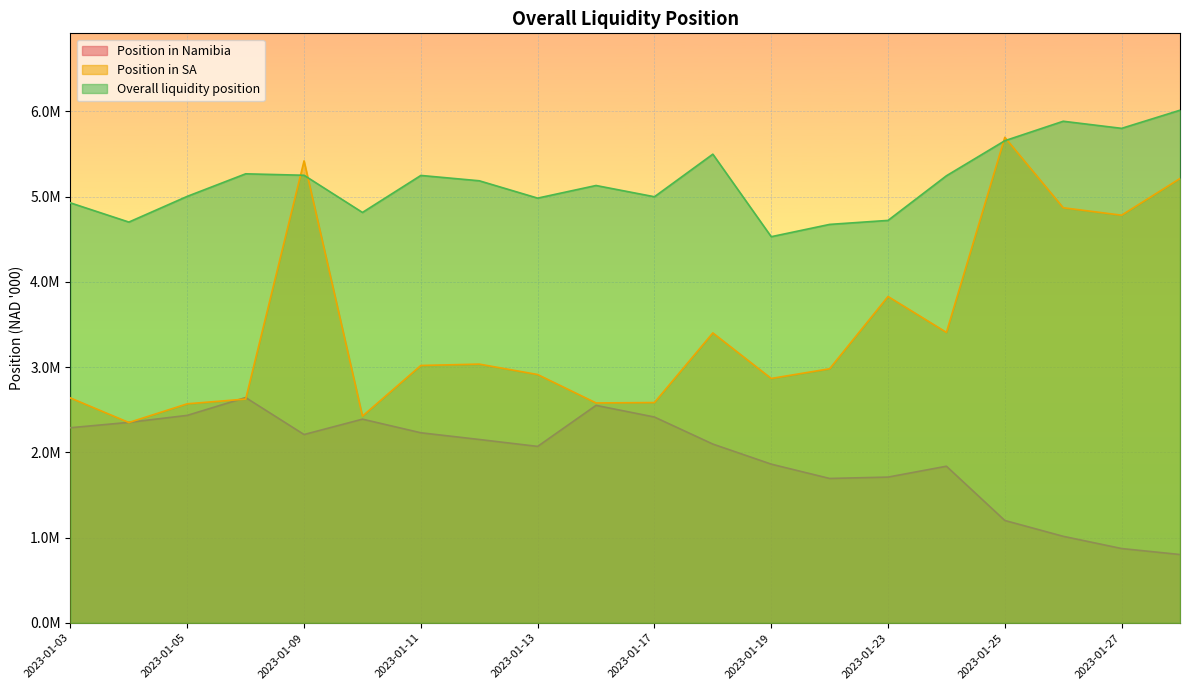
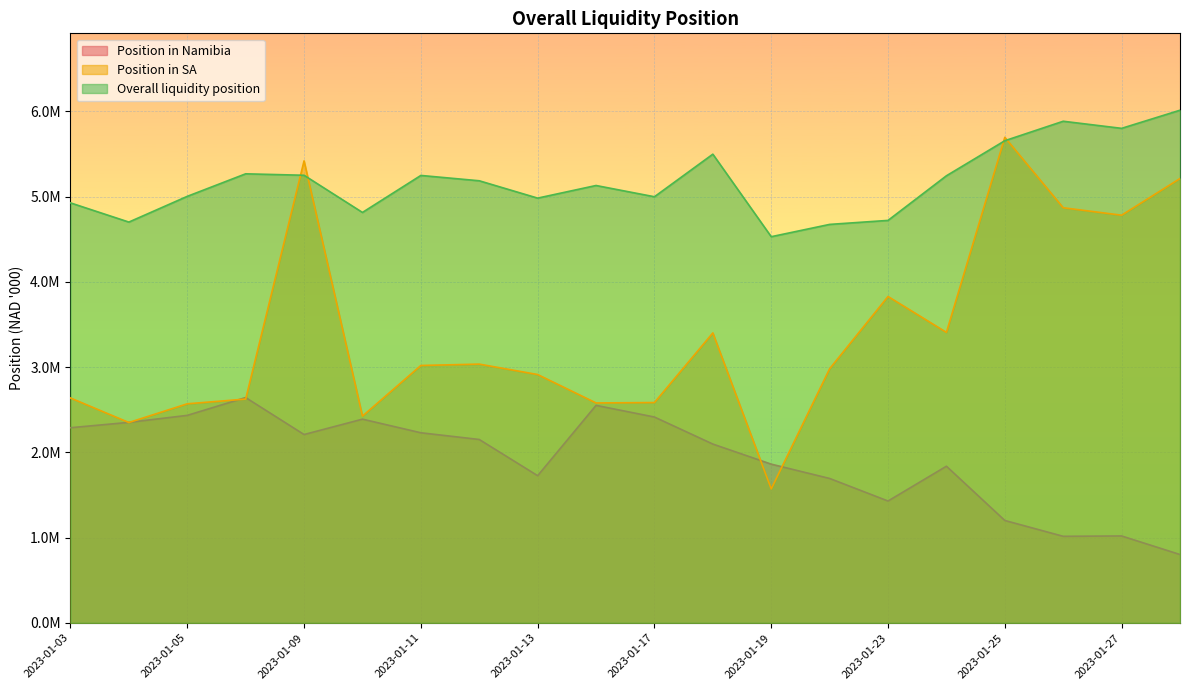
Position in Namibia, 2023-01-13: 2100000 -> 1700000
Position in SA, 2023-01-19: 2900000 -> 1600000
Position in Namibia, 2023-01-23: 1700000 -> 1400000
Position in Namibia, 2023-01-27: 900000 -> 1000000
